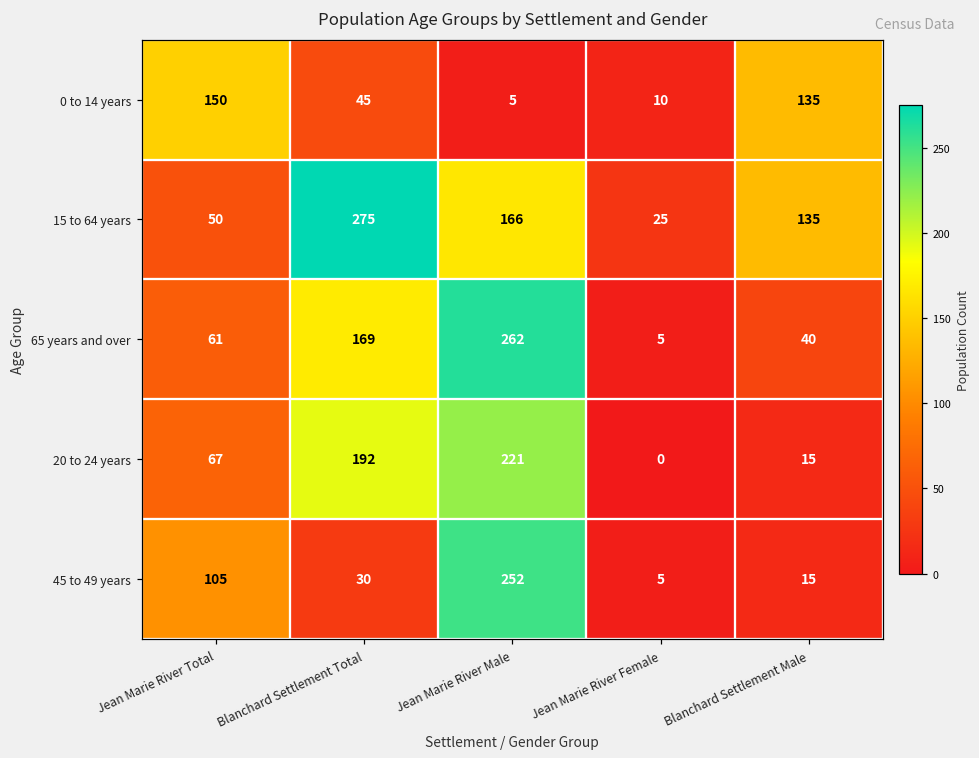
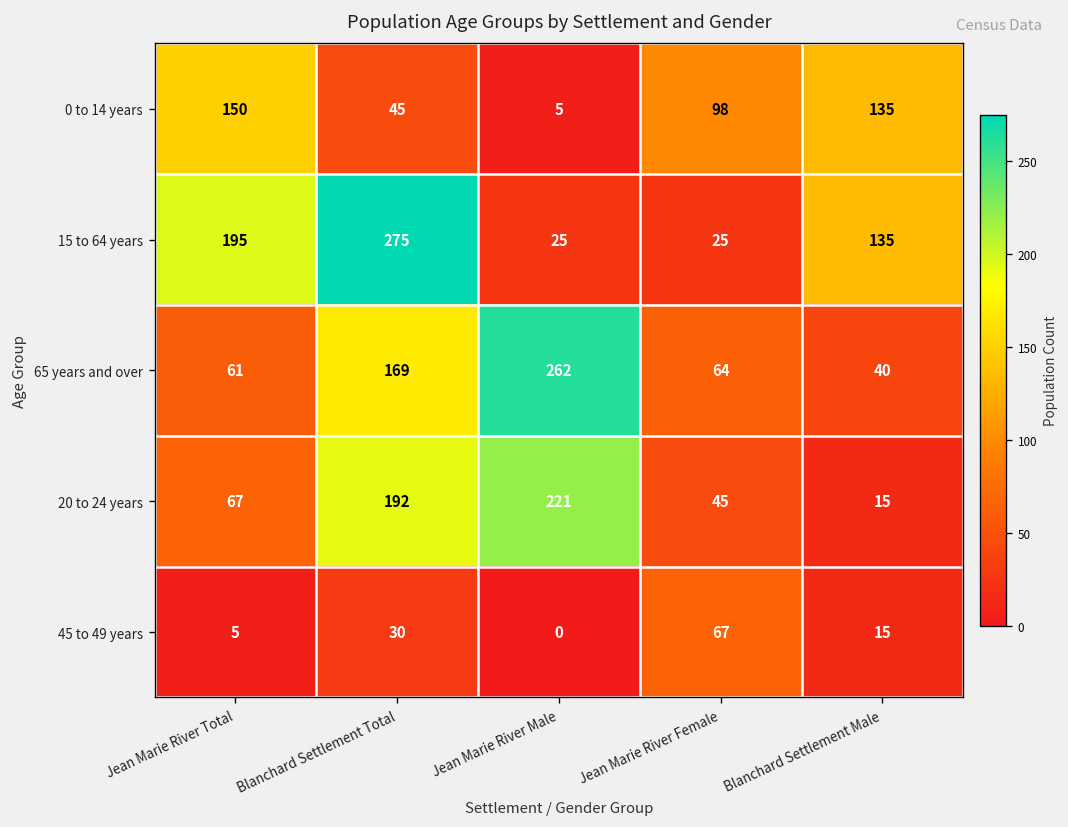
0 to 14 years, Jean Marie River Female: 10 -> 98
15 to 64 years, Jean Marie River Total: 50 -> 195
15 to 64 years, Jean Marie River Male: 166 -> 25
65 years and over, Jean Marie River Female: 5 -> 64
20 to 24 years, Jean Marie River Female: 0 -> 45
45 to 49 years, Jean Marie River Total: 105 -> 5
45 to 49 years, Jean Marie River Male: 252 -> 0
45 to 49 years, Jean Marie River Female: 5 -> 67
